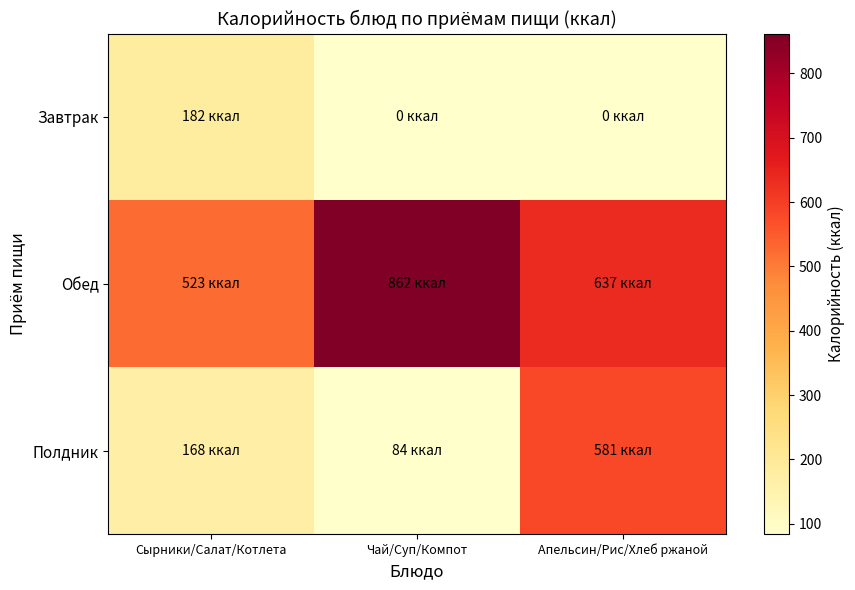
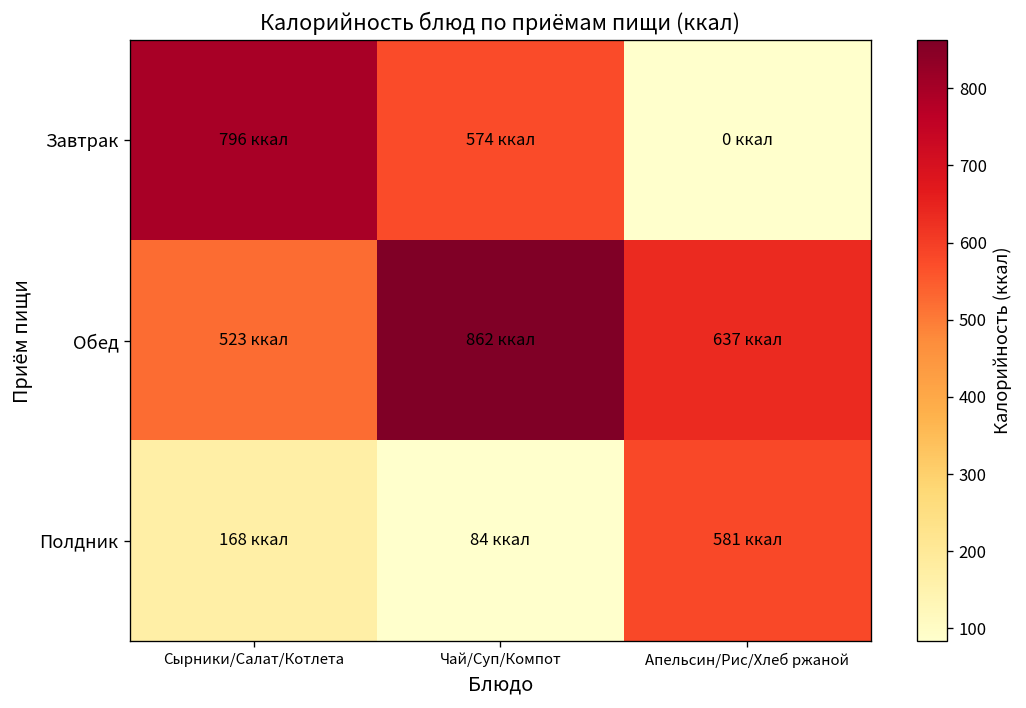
Завтрак, Сырники/Салат/Котлета: 182 -> 796
Завтрак, Чай/Суп/Компот: 0 -> 574
